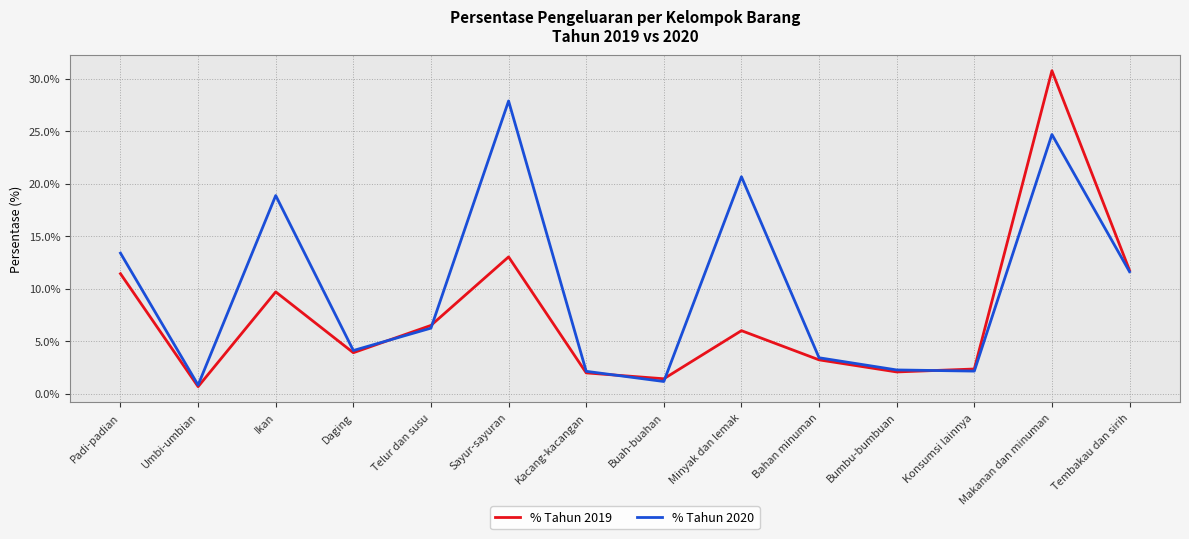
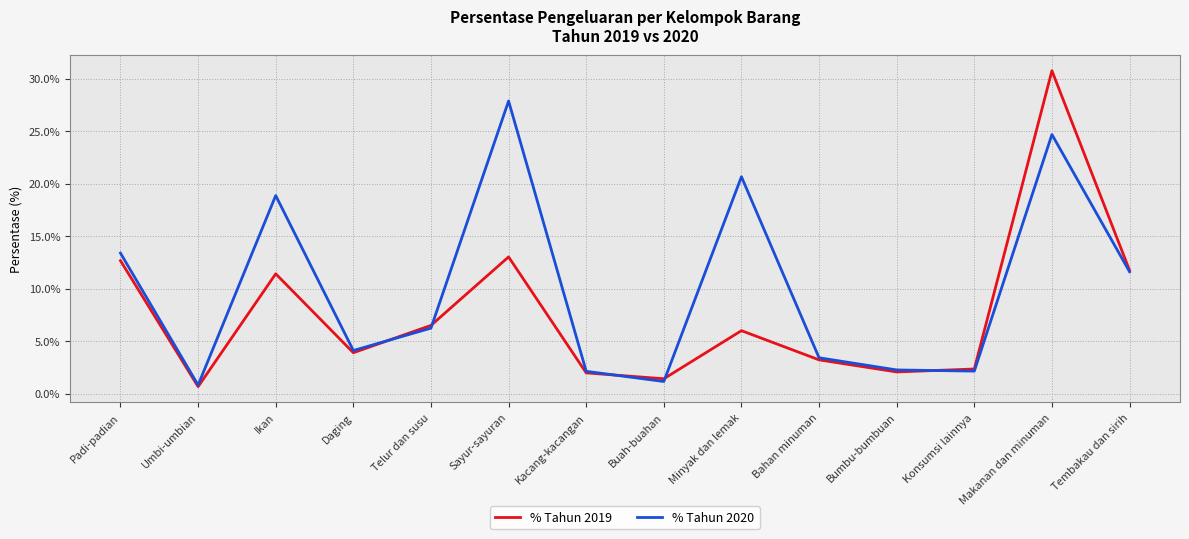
% Tahun 2019, Padi-padian: 11.4% -> 12.7%
% Tahun 2019, Ikan: 9.7% -> 11.4%
